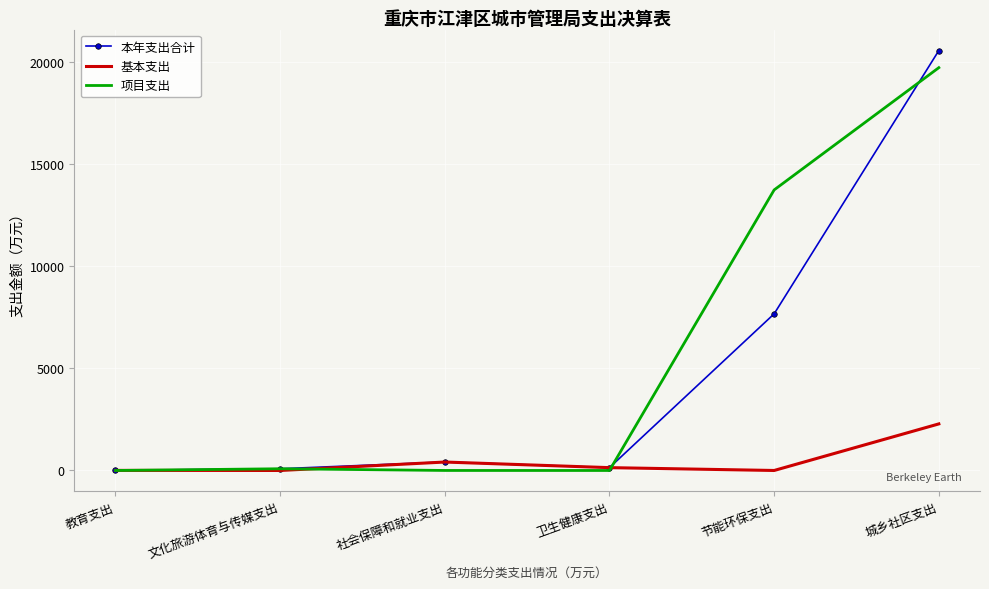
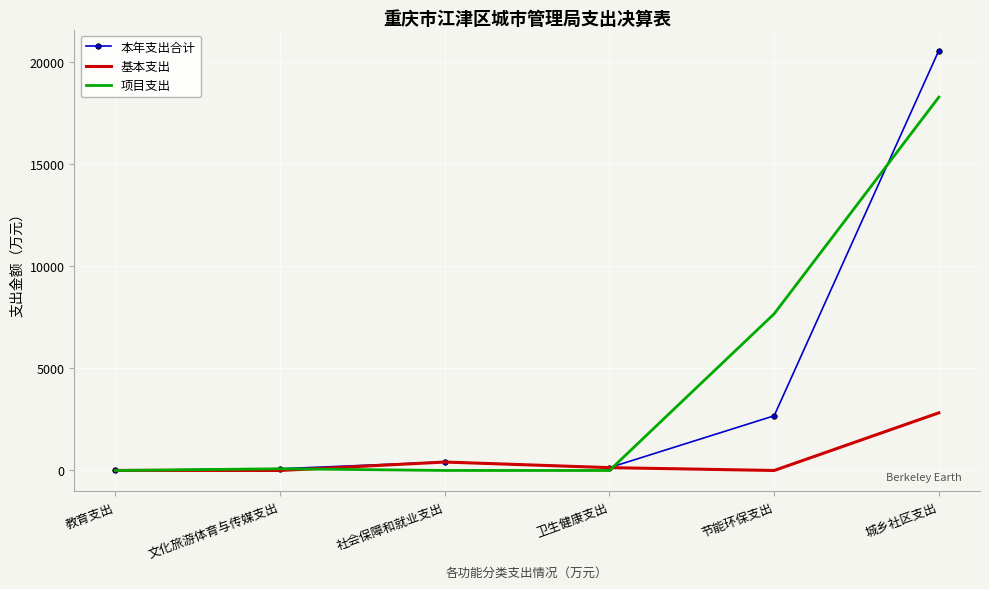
本年支出合计, 节能环保支出: 7700 -> 2700
项目支出, 节能环保支出: 13700 -> 7700
基本支出, 城乡社区支出: 2300 -> 2800
项目支出, 城乡社区支出: 19700 -> 18300
